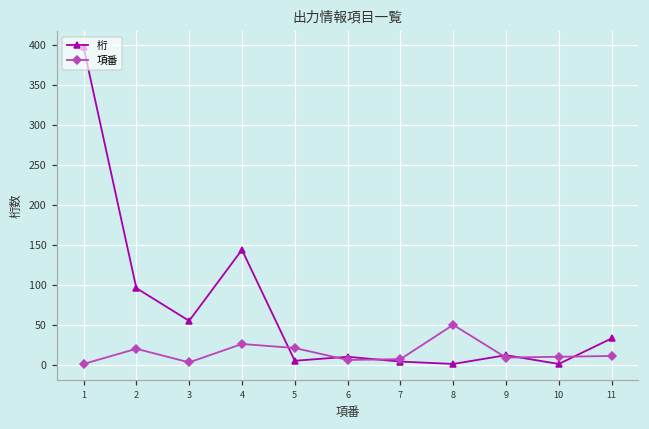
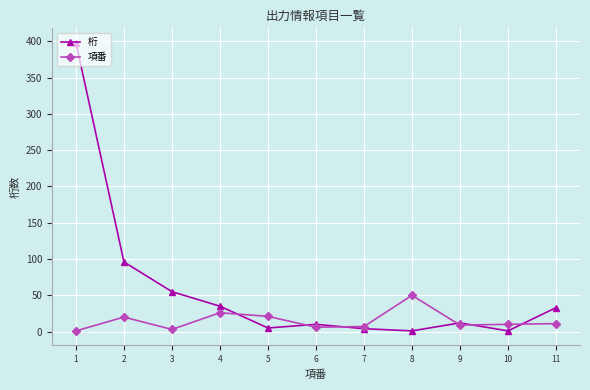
桁, 4: 140 -> 40
